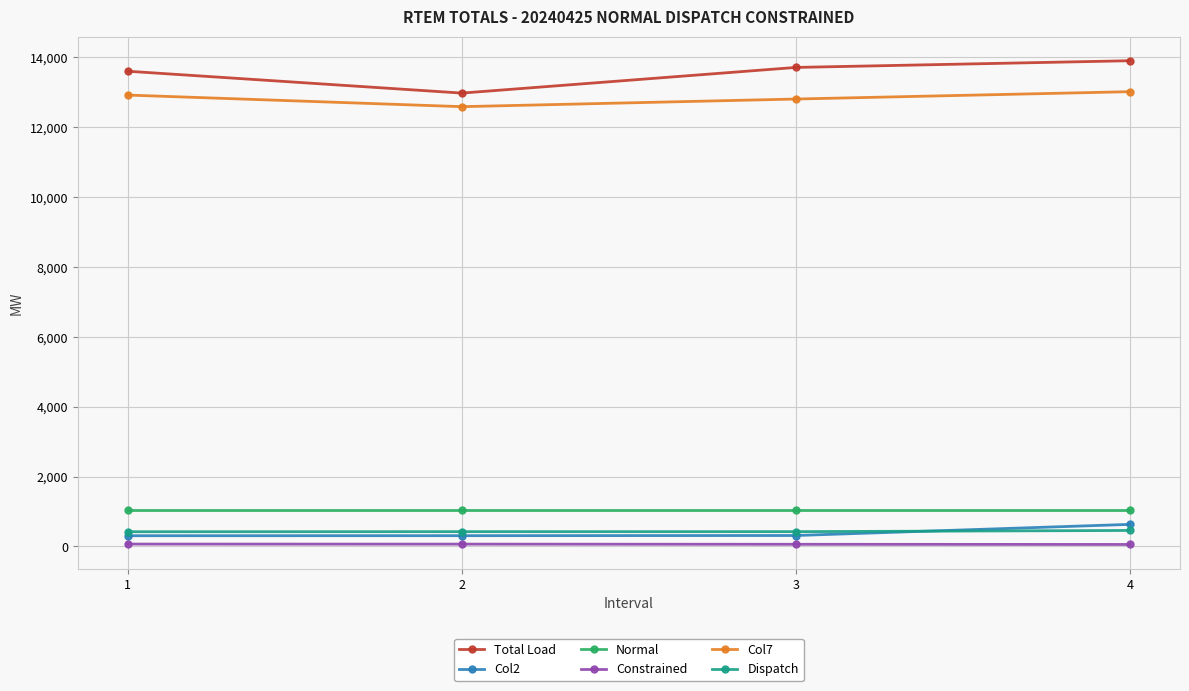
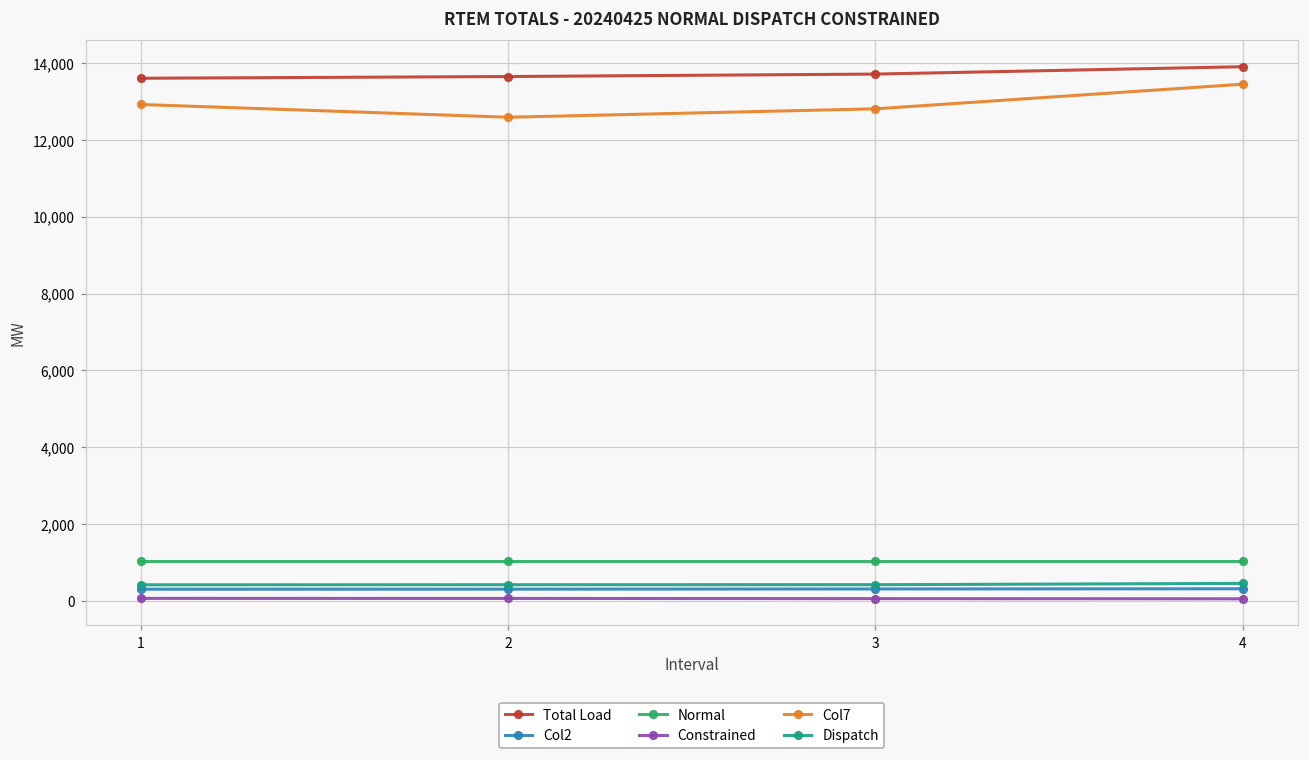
Total Load, 2: 13,000 -> 13,700
Col2, 4: 600 -> 300
Col7, 4: 13,000 -> 13,500
